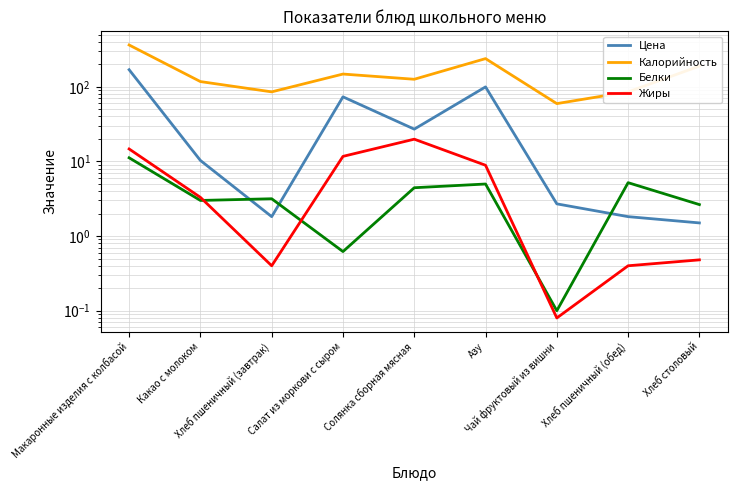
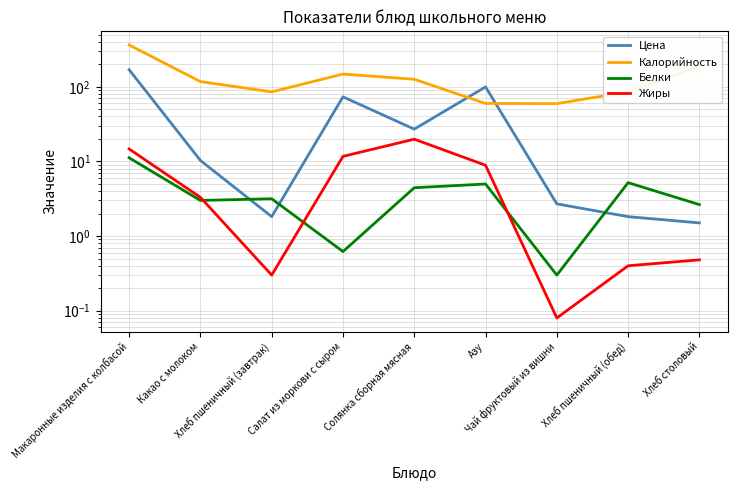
Жиры, Хлеб пшеничный (завтрак): 0.4 -> 0.3
Калорийность, Азу: 240 -> 60
Белки, Чай фруктовый из вишни: 0.1 -> 0.3
